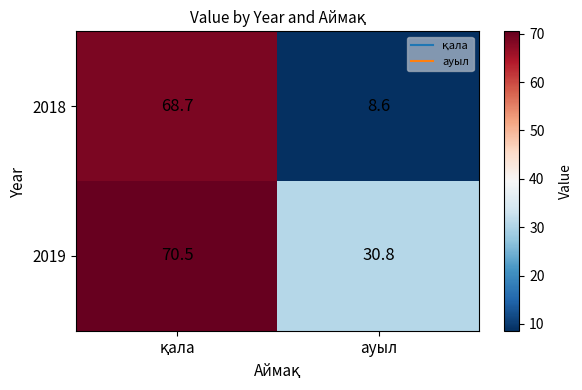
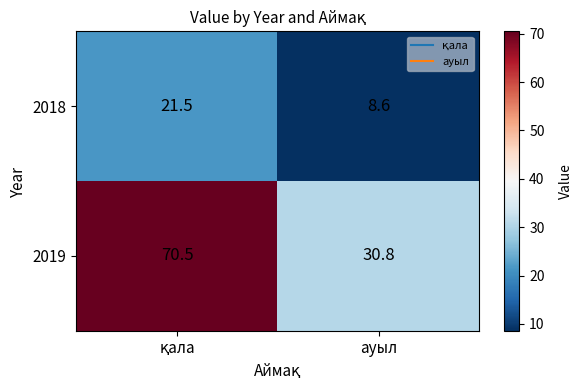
2018, қала: 68.7 -> 21.5
